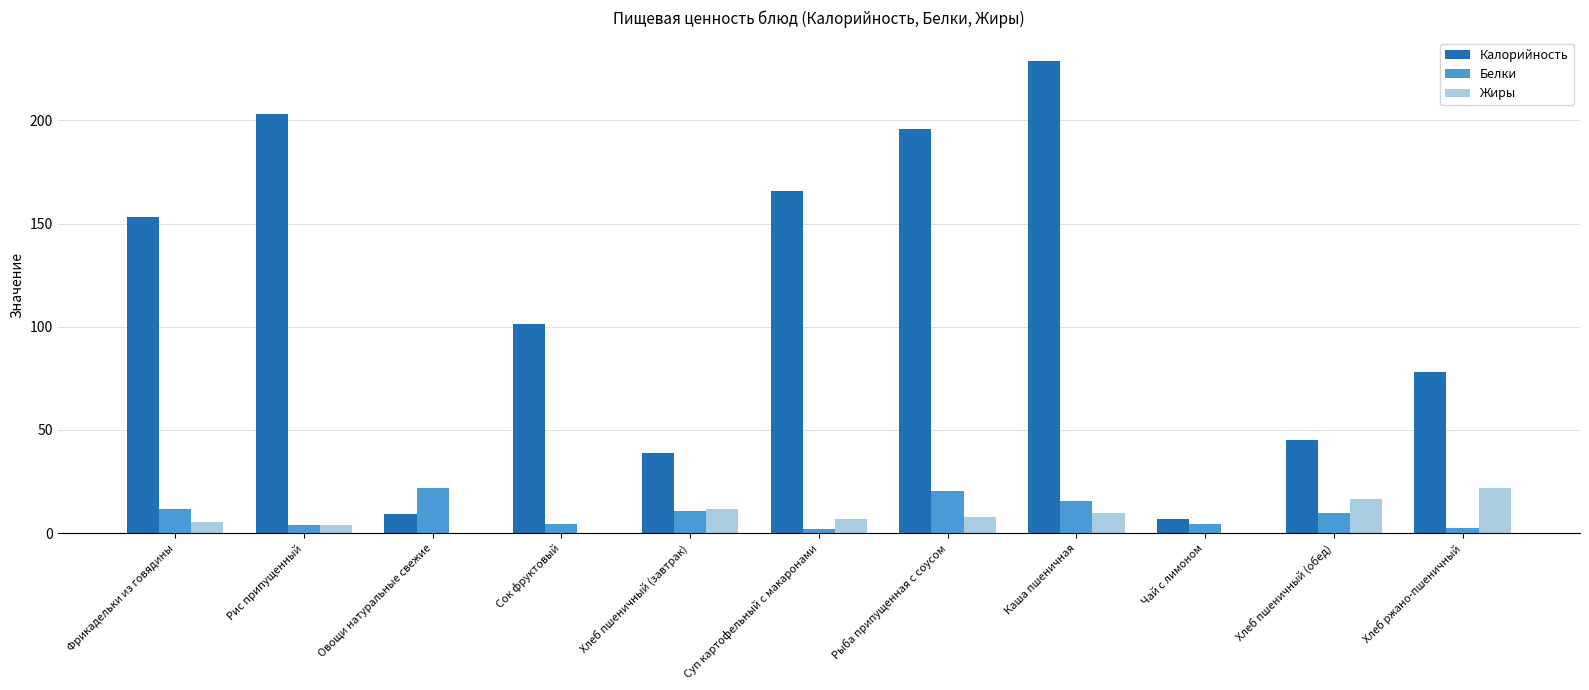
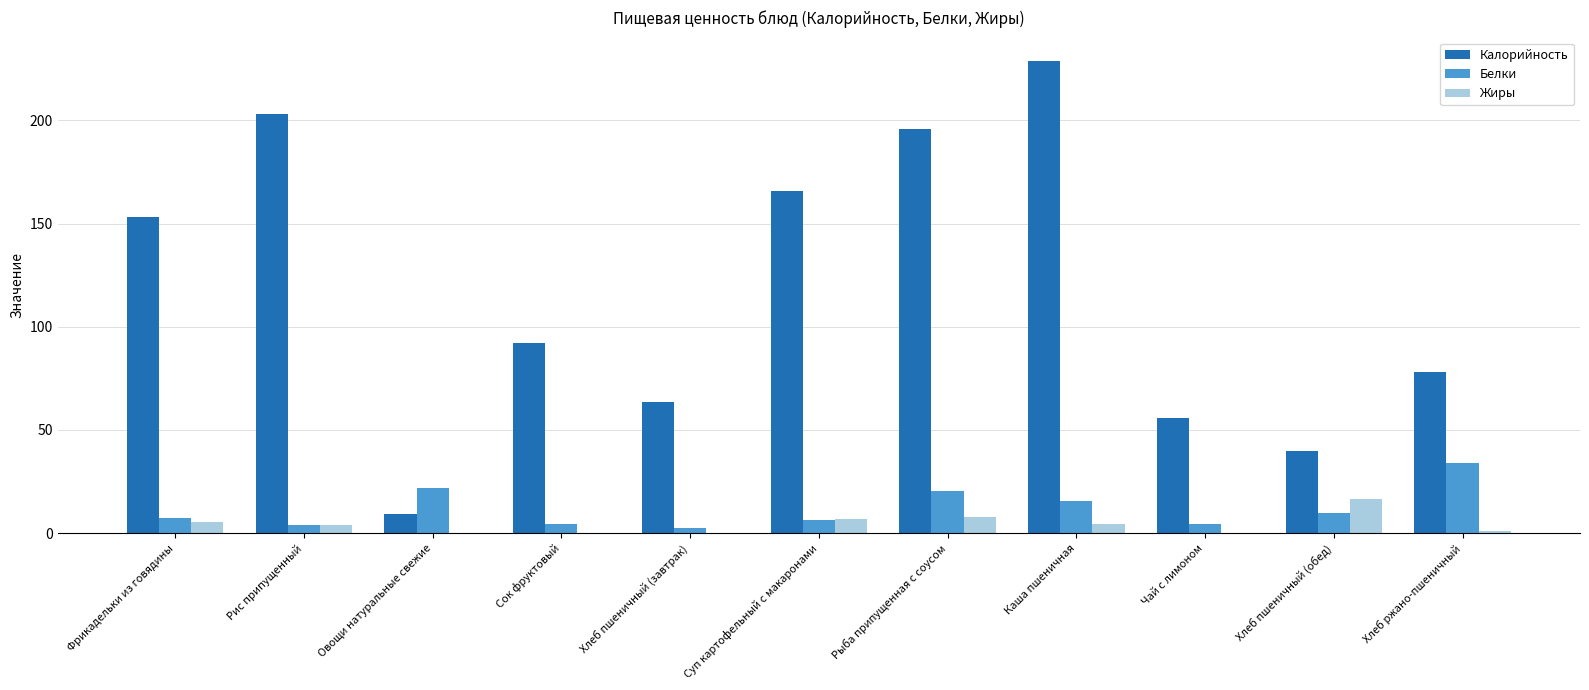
Белки, Фрикадельки из говядины: 12 -> 7
Калорийность, Сок фруктовый: 101 -> 92
Калорийность, Хлеб пшеничный (завтрак): 39 -> 64
Белки, Хлеб пшеничный (завтрак): 11 -> 2
Жиры, Хлеб пшеничный (завтрак): 12 -> 0
Белки, Суп картофельный с макаронами: 2 -> 6
Жиры, Каша пшеничная: 10 -> 4
Калорийность, Чай с лимоном: 7 -> 56
Калорийность, Хлеб пшеничный (обед): 45 -> 40
Белки, Хлеб ржано-пшеничный: 3 -> 34
Жиры, Хлеб ржано-пшеничный: 22 -> 1
